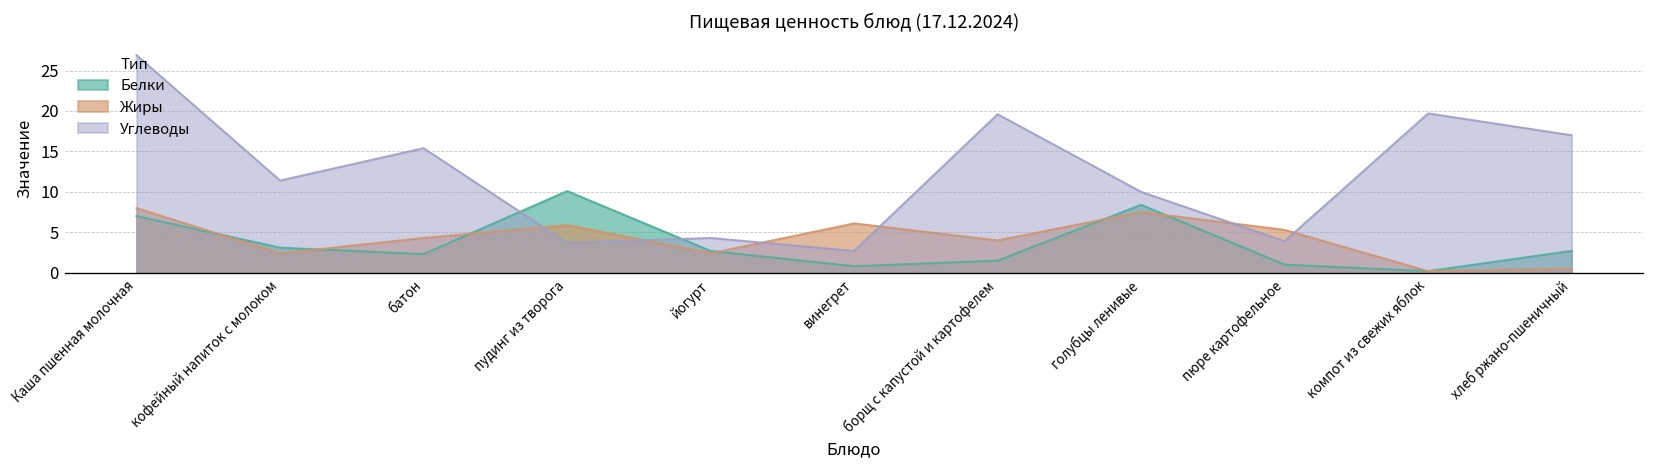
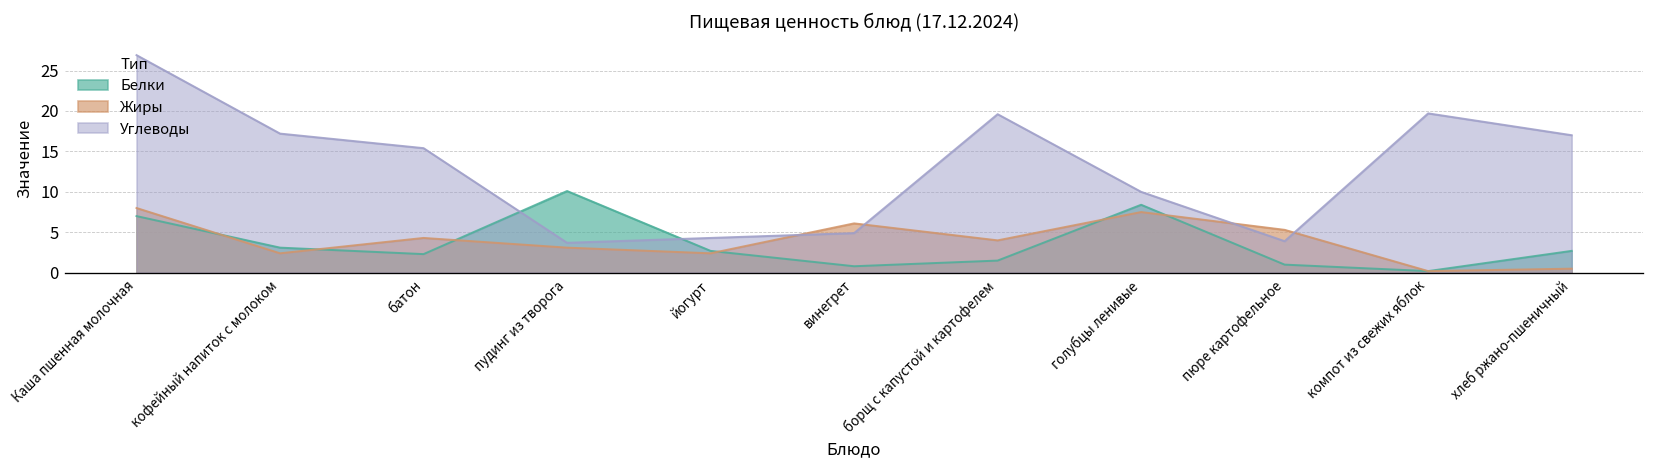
Углеводы, кофейный напиток с молоком: 11 -> 17
Жиры, пудинг из творога: 6 -> 3
Углеводы, винегрет: 3 -> 5
